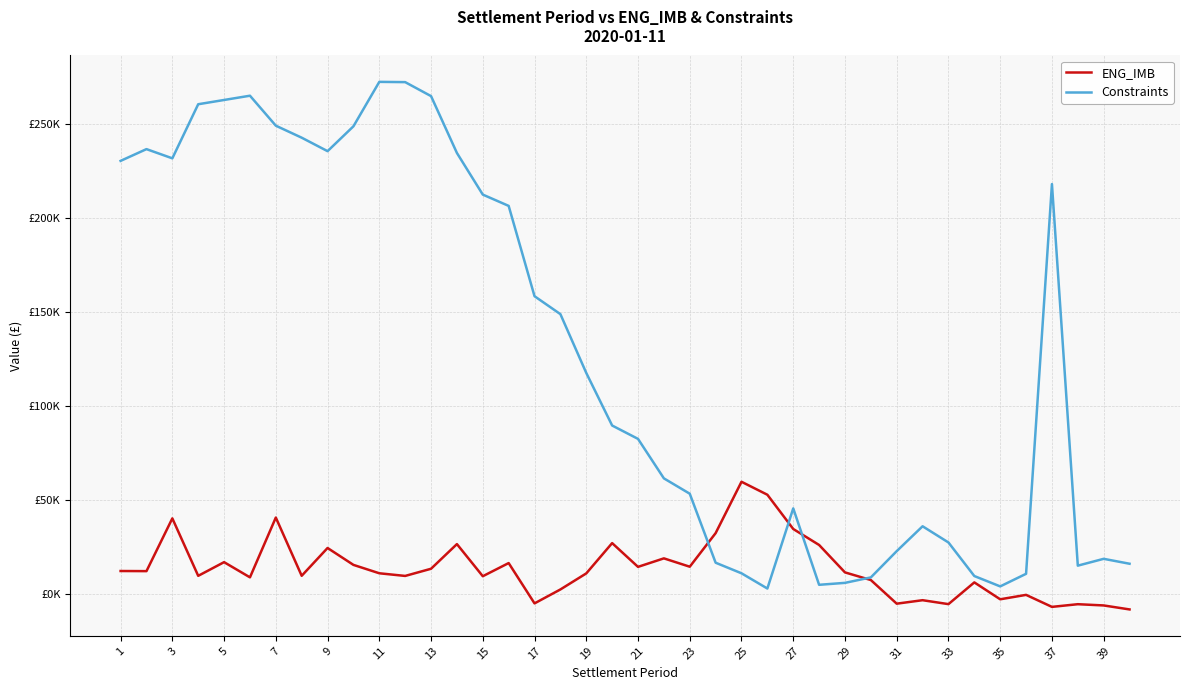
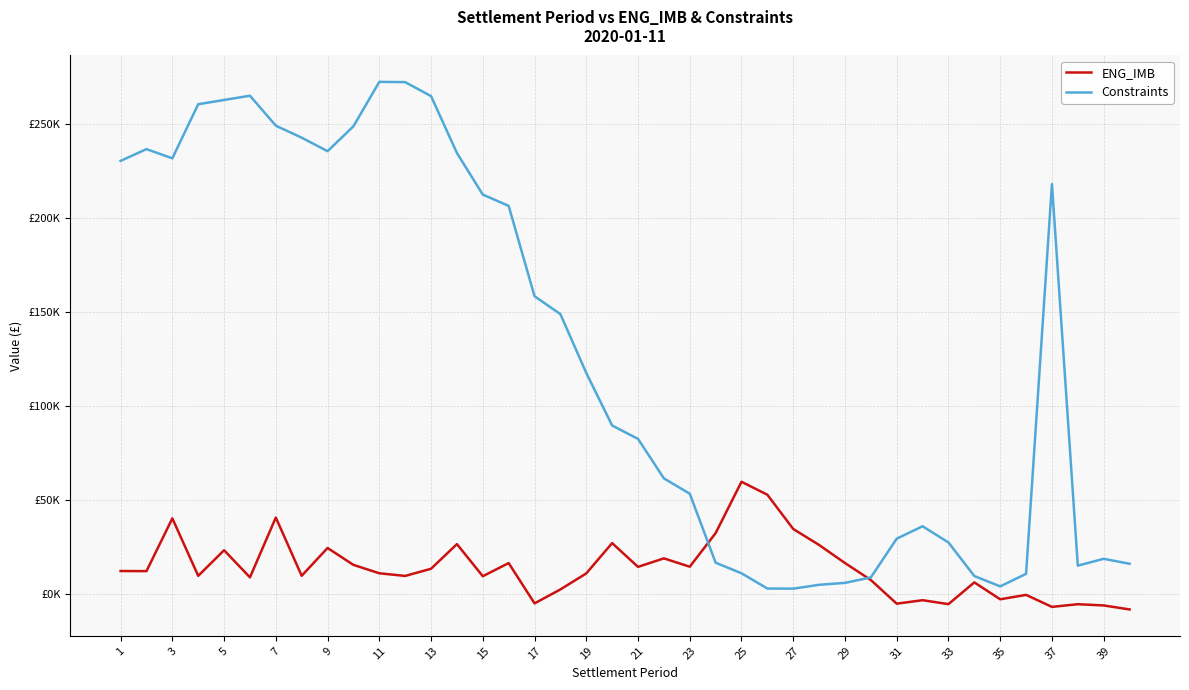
ENG_IMB, 5: £17000 -> £23000
Constraints, 27: £46000 -> £3000
ENG_IMB, 29: £12000 -> £17000
Constraints, 31: £23000 -> £30000
